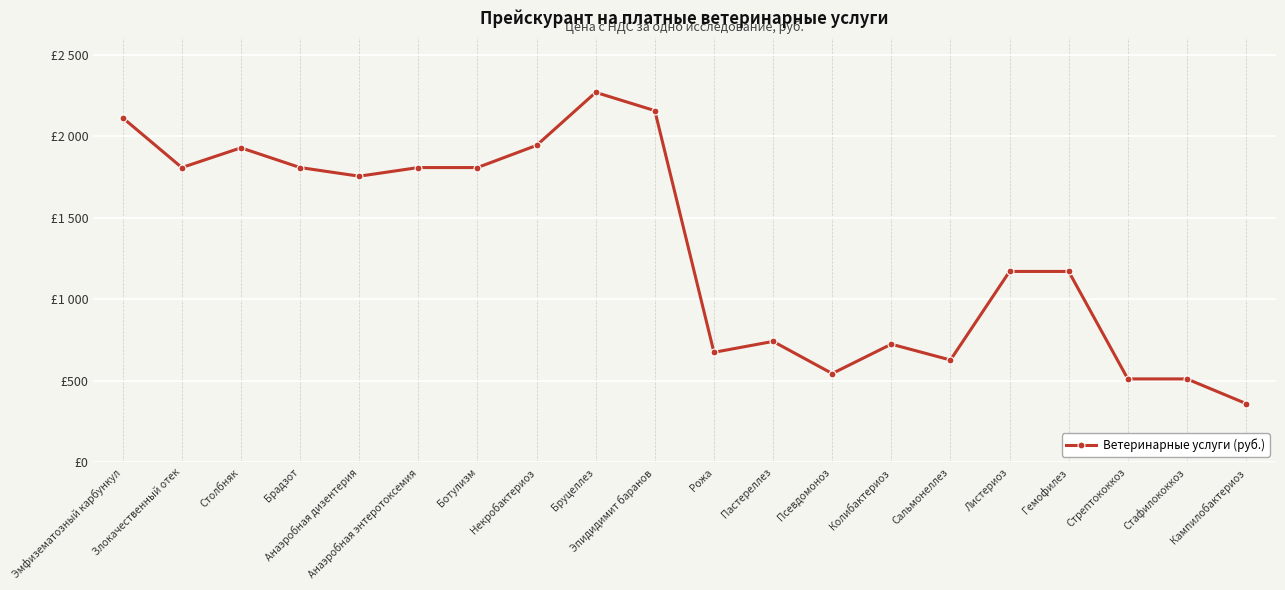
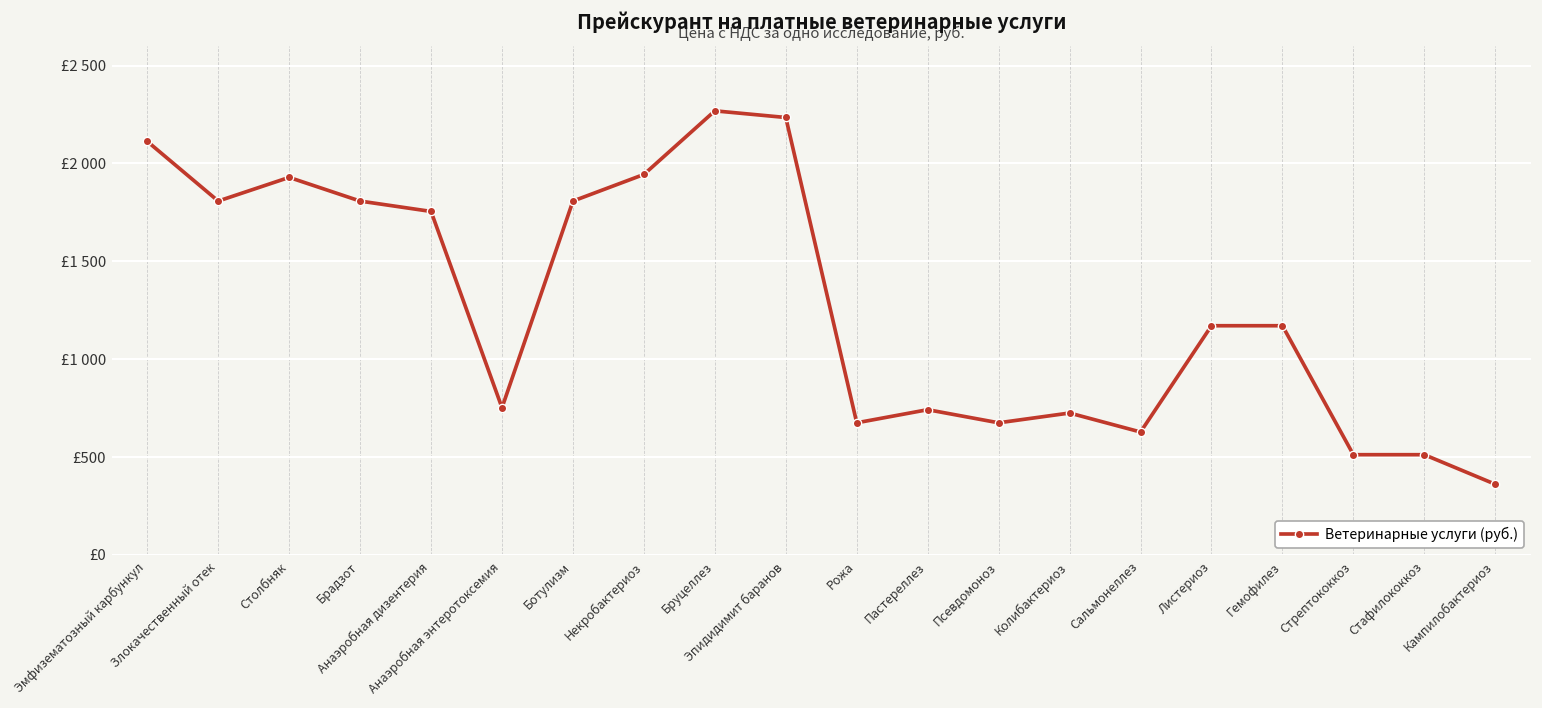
Анаэробная энтеротоксемия: £1810 -> £750
Эпидидимит баранов: £2160 -> £2240
Псевдомоноз: £550 -> £680
